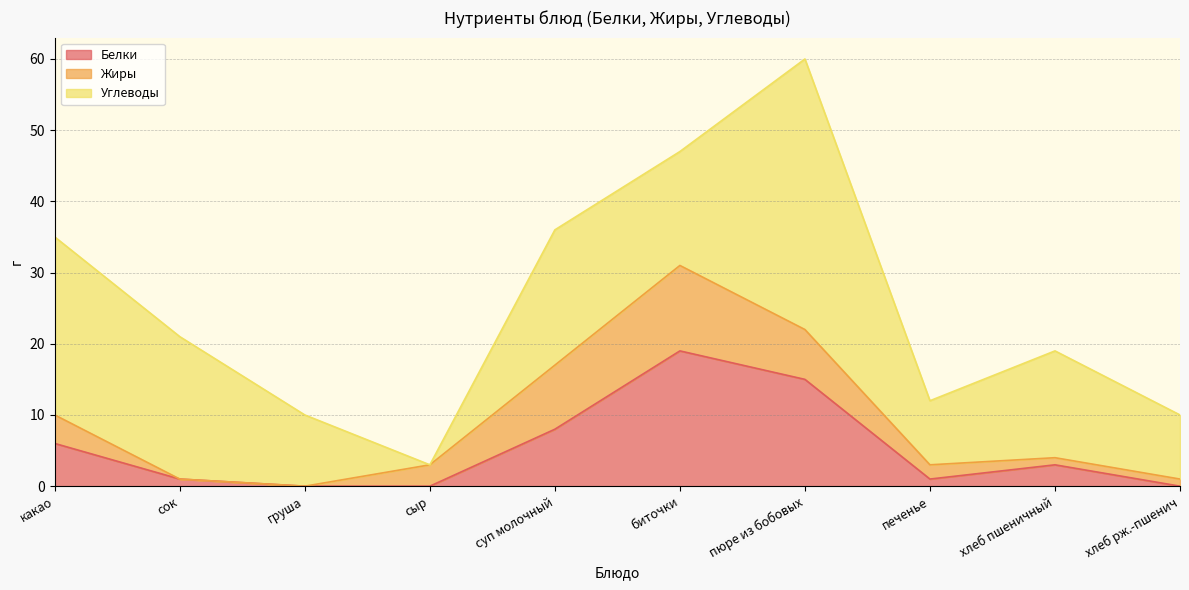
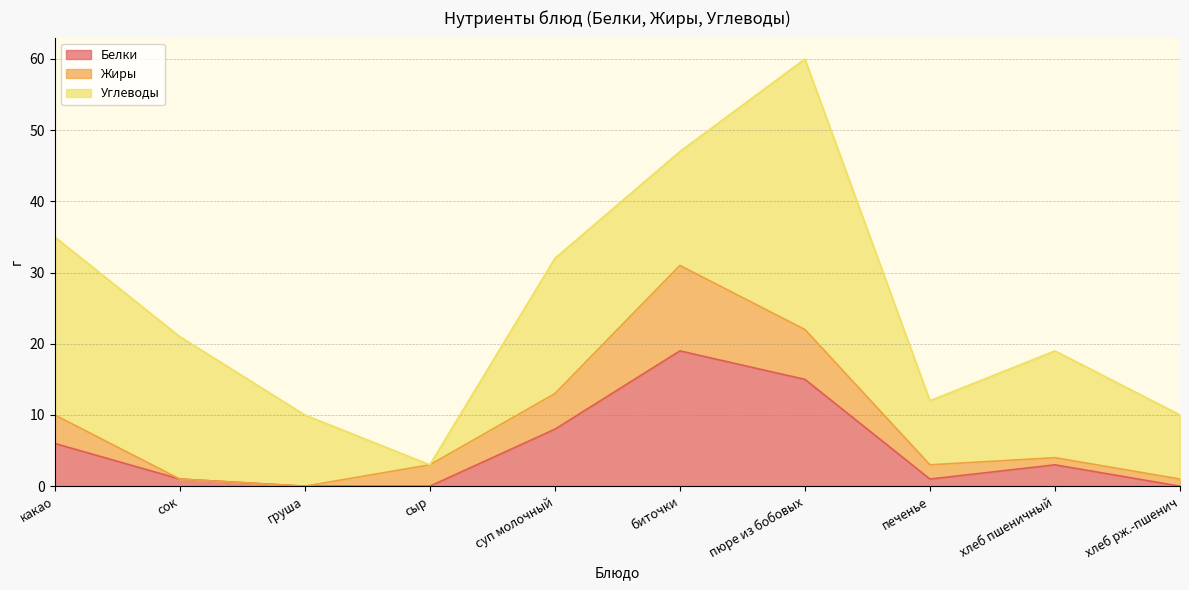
Жиры, суп молочный: 9 -> 5
